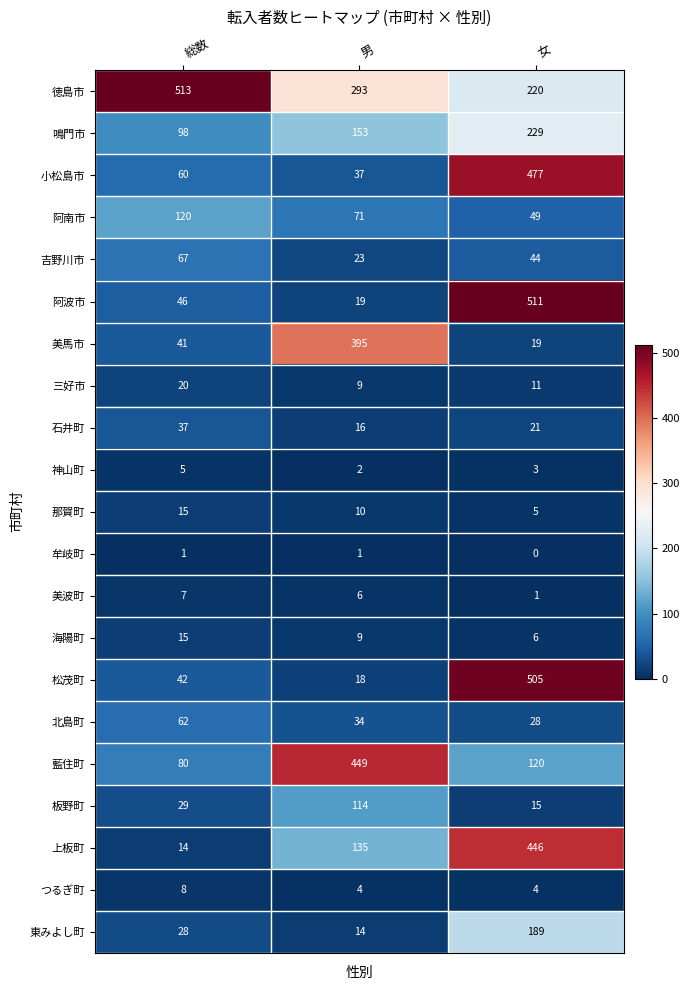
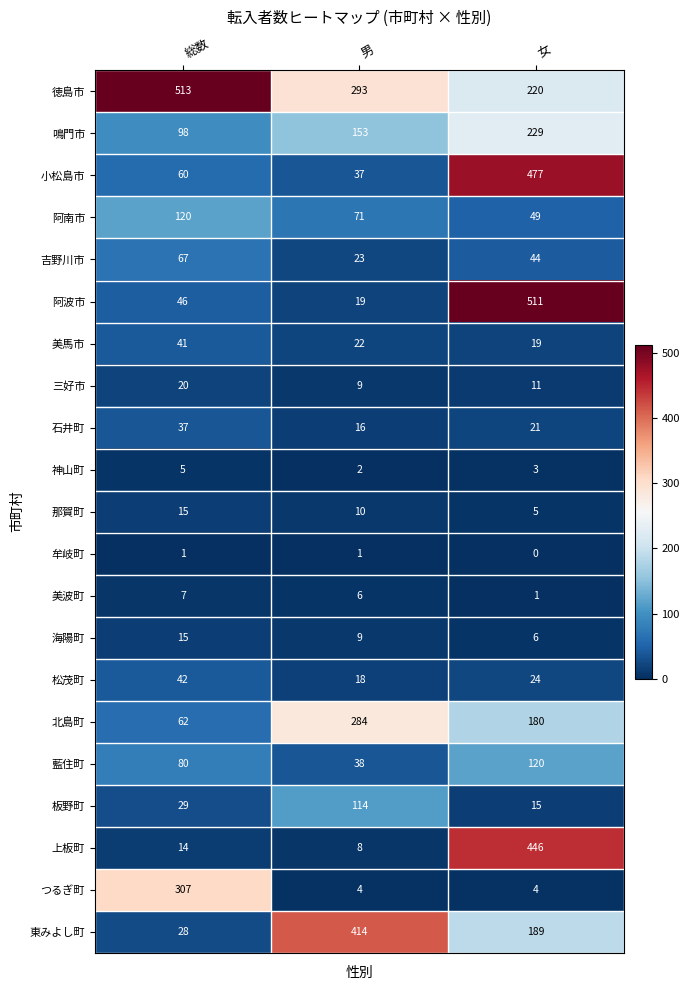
美馬市, 男: 395 -> 22
松茂町, 女: 505 -> 24
北島町, 男: 34 -> 284
北島町, 女: 28 -> 180
藍住町, 男: 449 -> 38
上板町, 男: 135 -> 8
つるぎ町, 総数: 8 -> 307
東みよし町, 男: 14 -> 414
